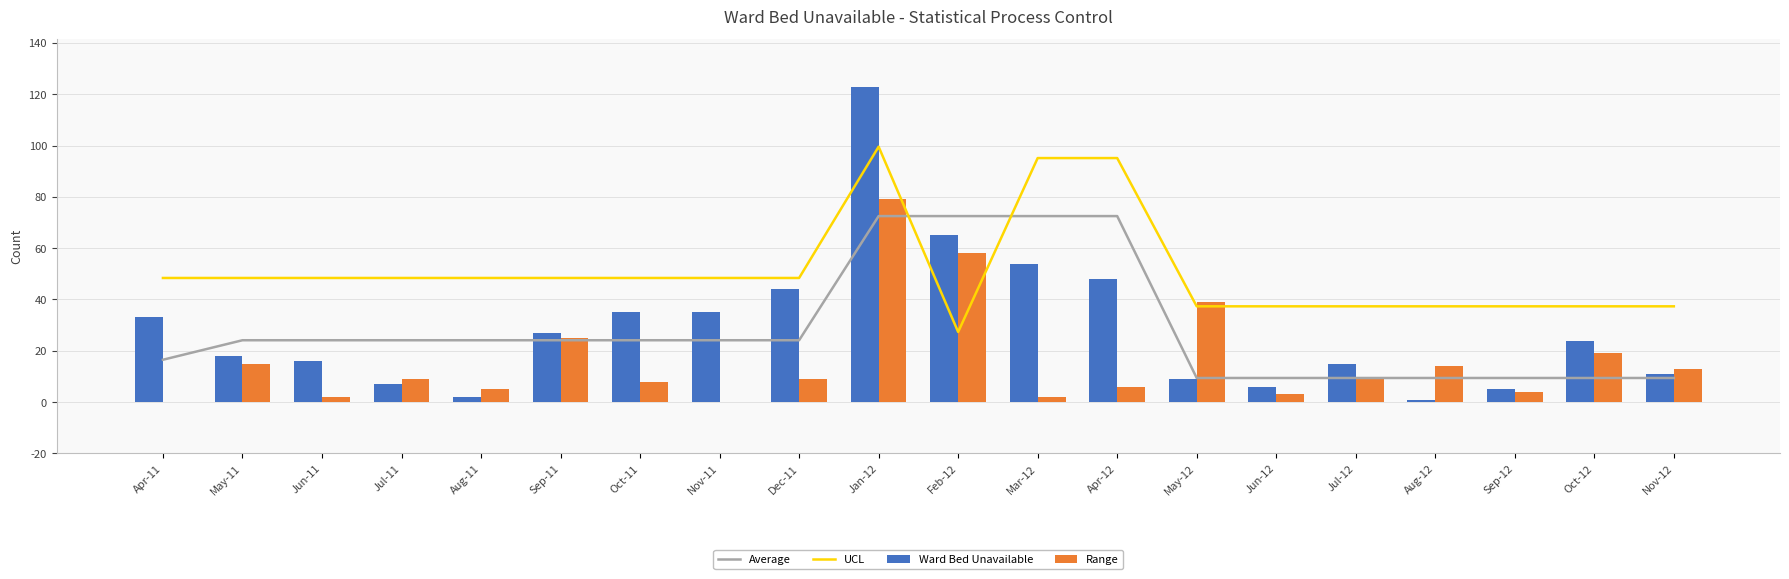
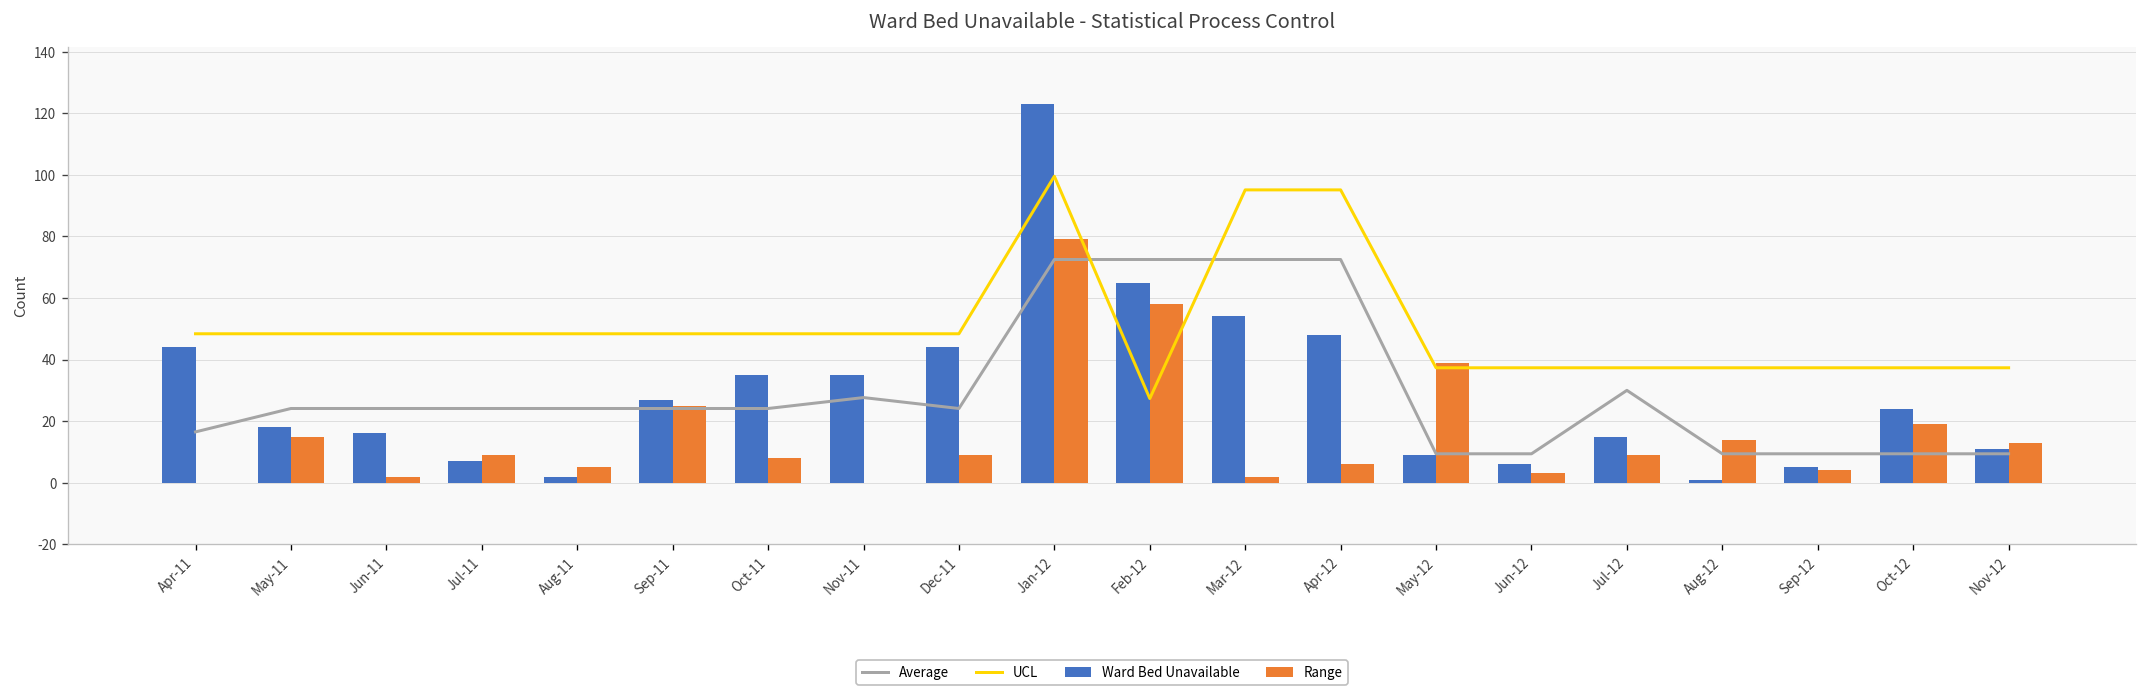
Ward Bed Unavailable, Apr-11: 33 -> 44
Average, Nov-11: 24 -> 28
Average, Jul-12: 9 -> 30
